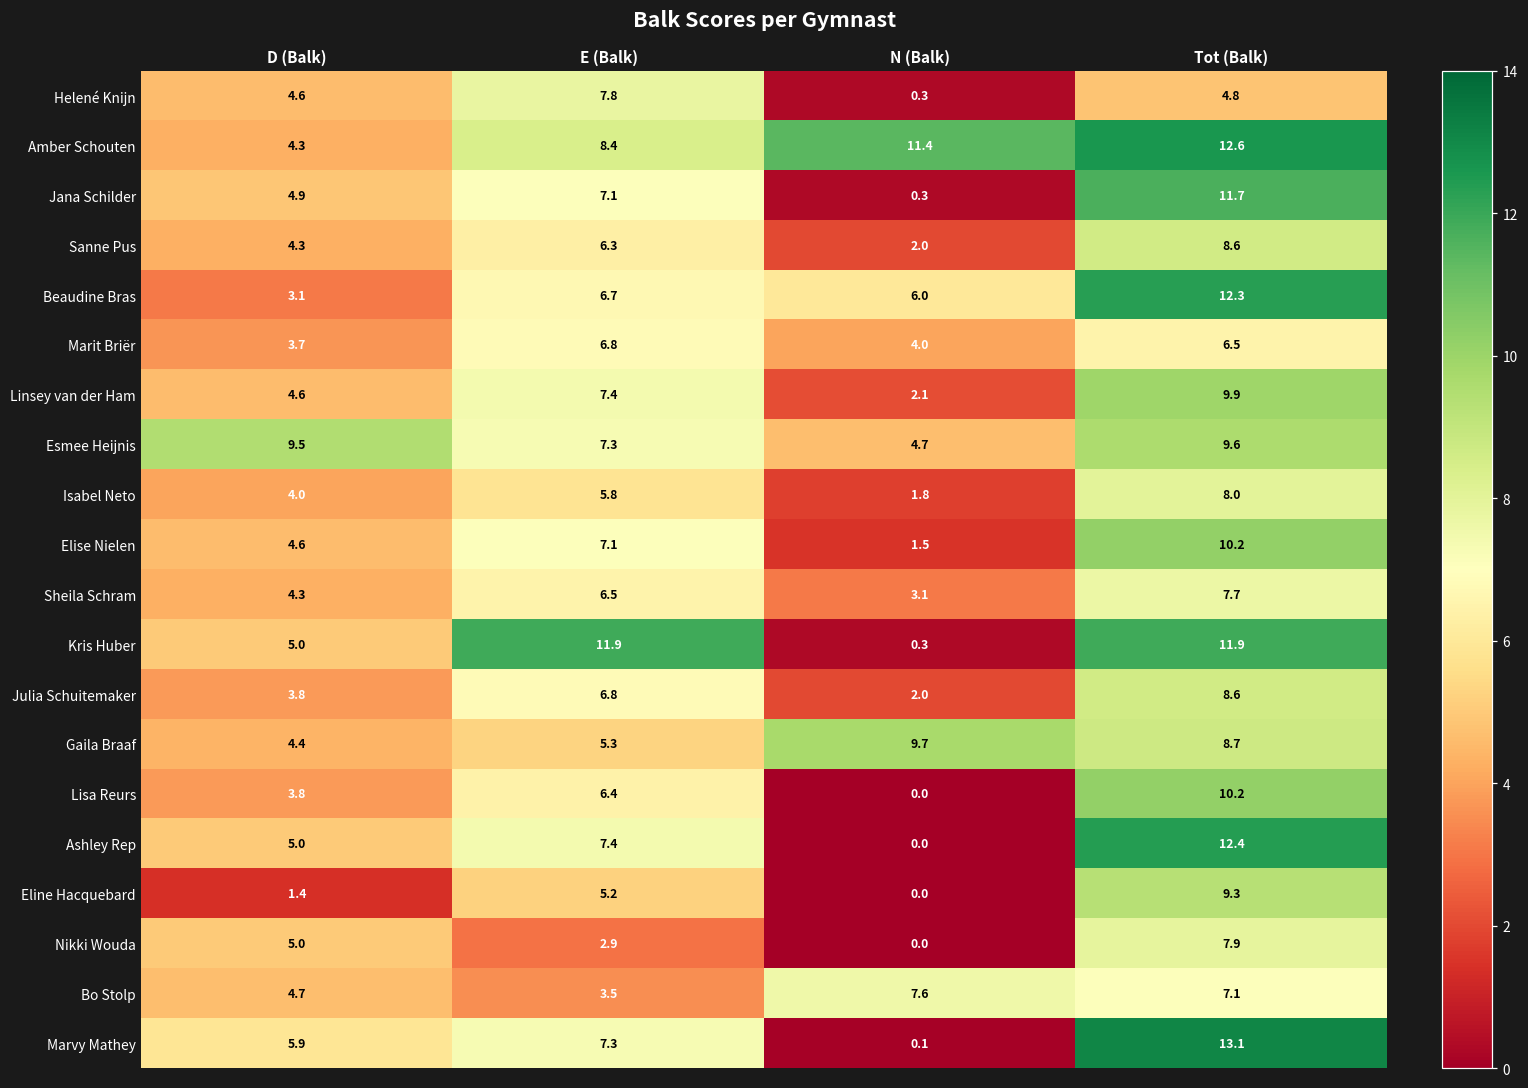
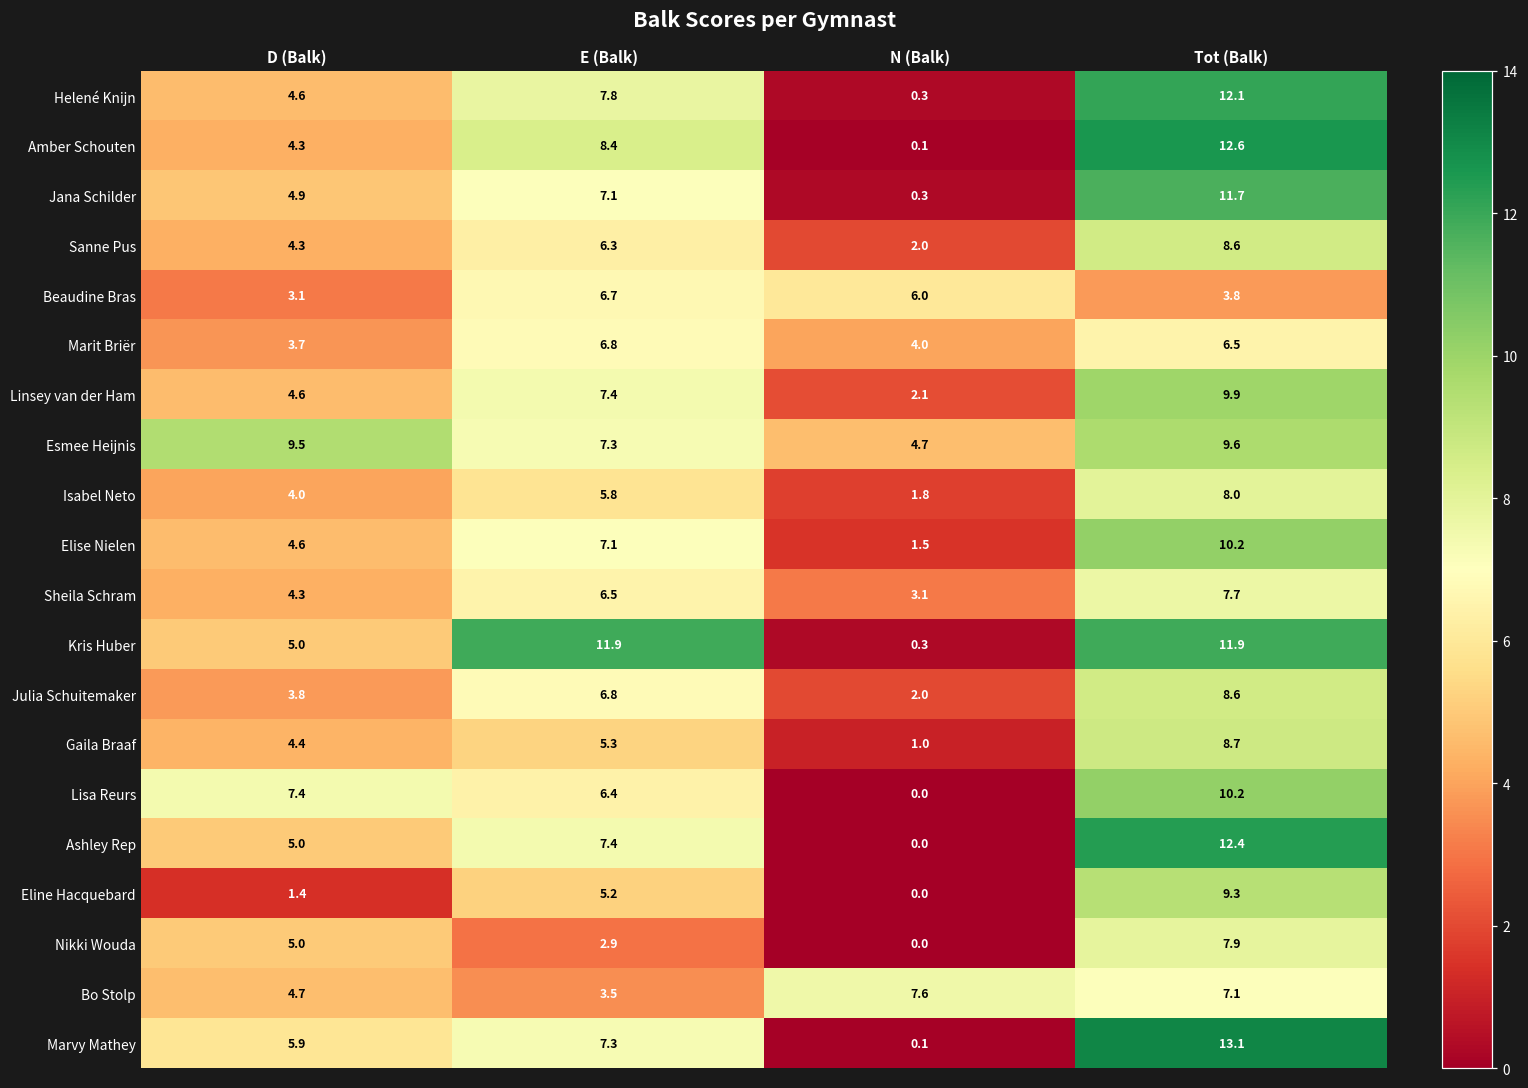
Helené Knijn, Tot (Balk): 4.8 -> 12.1
Amber Schouten, N (Balk): 11.4 -> 0.1
Beaudine Bras, Tot (Balk): 12.3 -> 3.8
Gaila Braaf, N (Balk): 9.7 -> 1.0
Lisa Reurs, D (Balk): 3.8 -> 7.4
